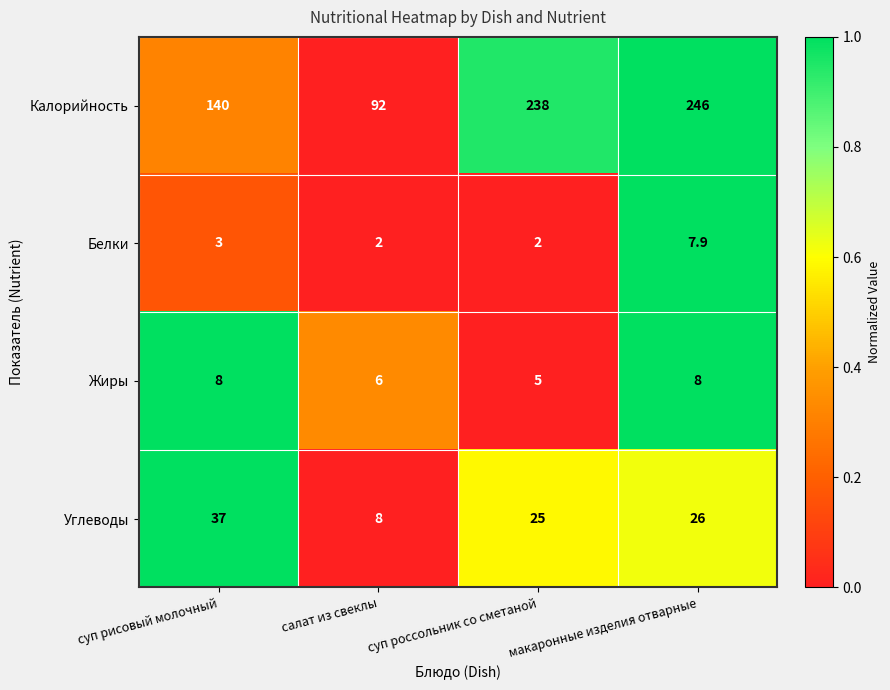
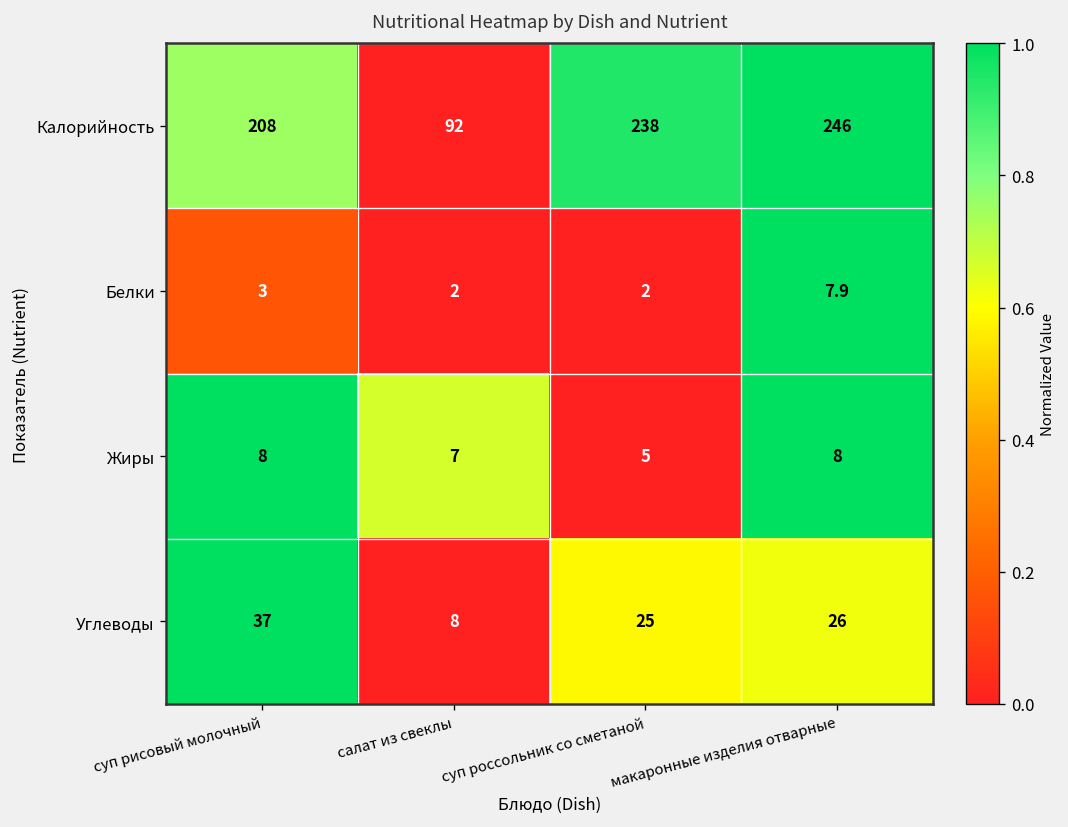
Калорийность, суп рисовый молочный: 140 -> 208
Жиры, салат из свеклы: 6 -> 7
